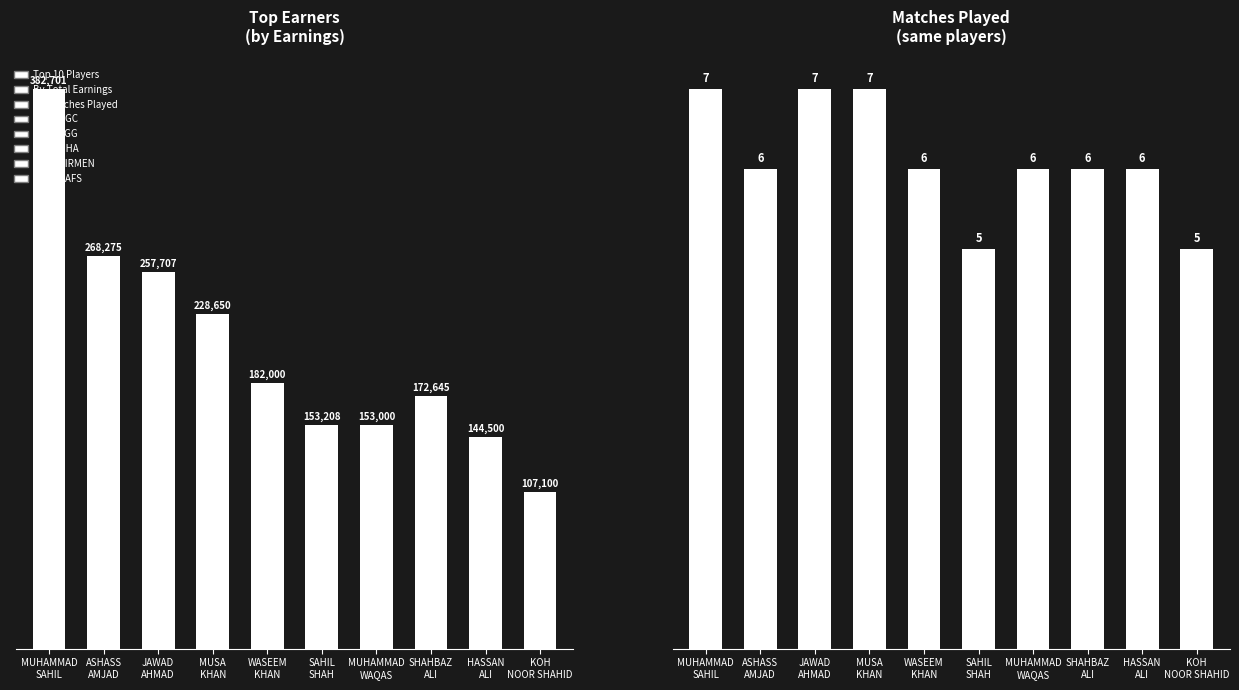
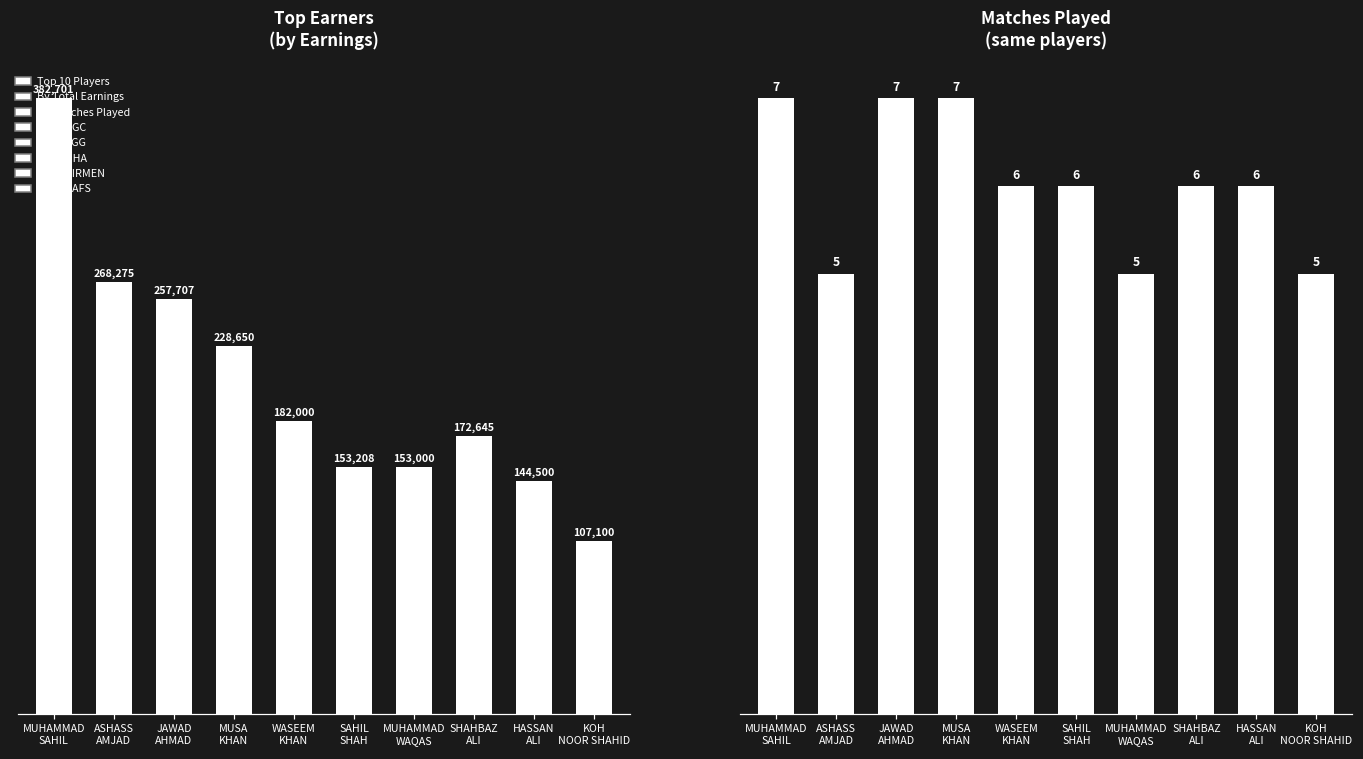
Matches Played (same players), ASHASS AMJAD: 6 -> 5
Matches Played (same players), SAHIL SHAH: 5 -> 6
Matches Played (same players), MUHAMMAD WAQAS: 6 -> 5
